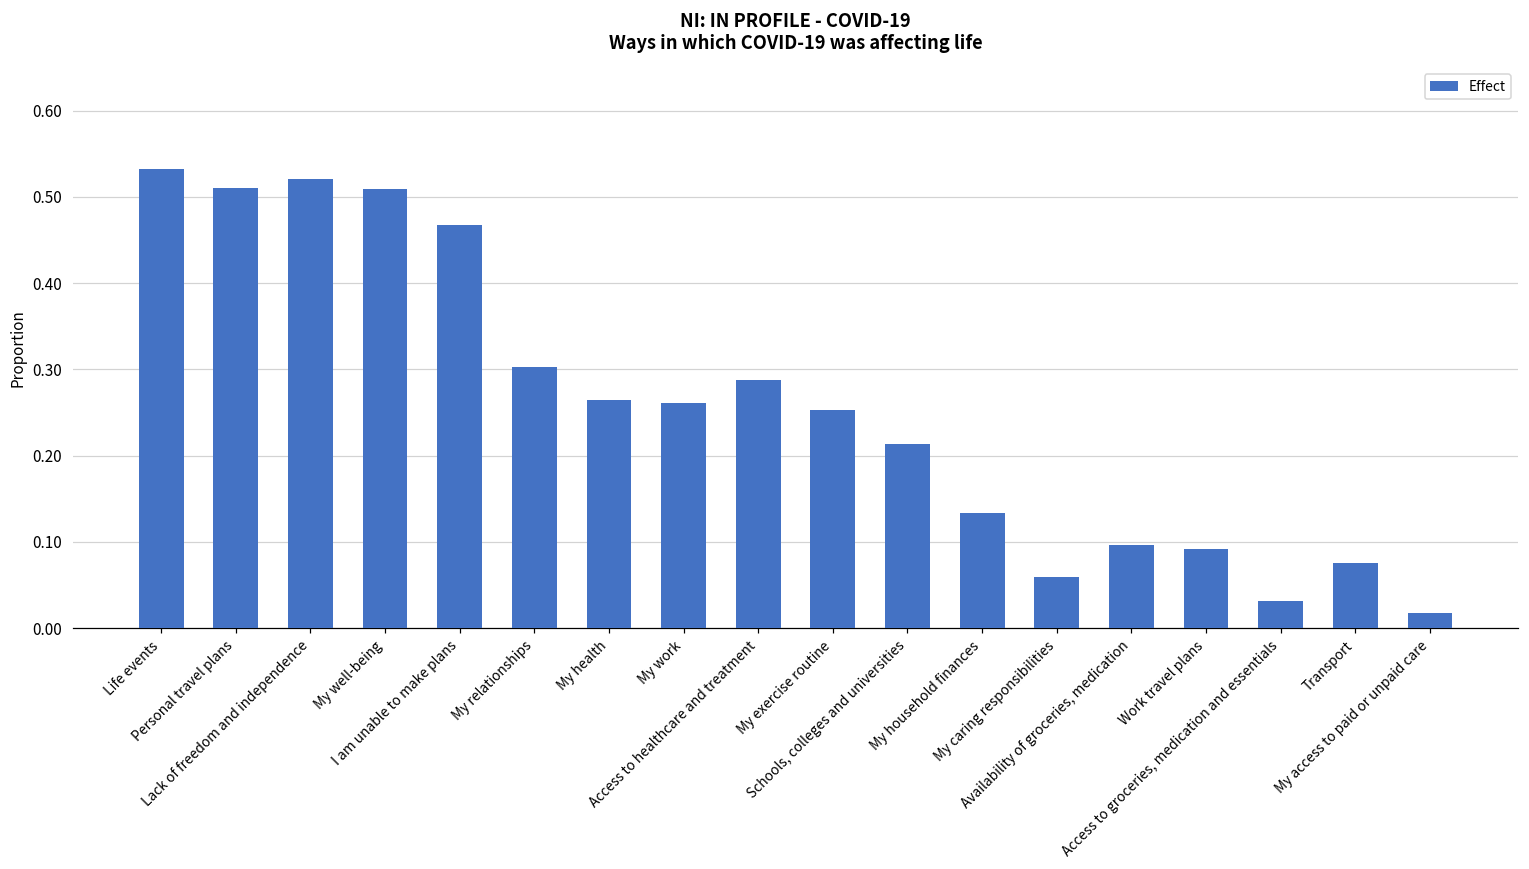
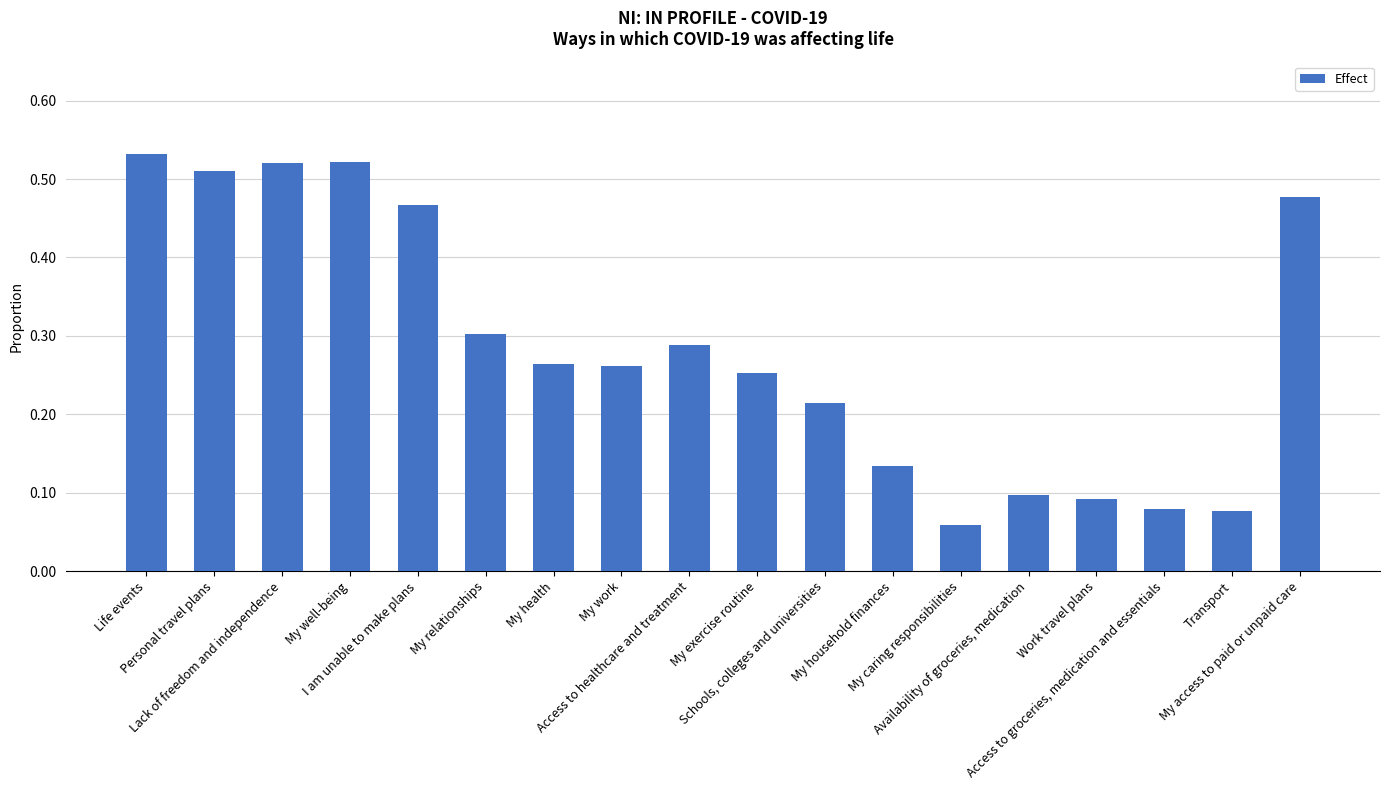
My well-being: 0.51 -> 0.52
Access to groceries, medication and essentials: 0.03 -> 0.08
My access to paid or unpaid care: 0.02 -> 0.48
